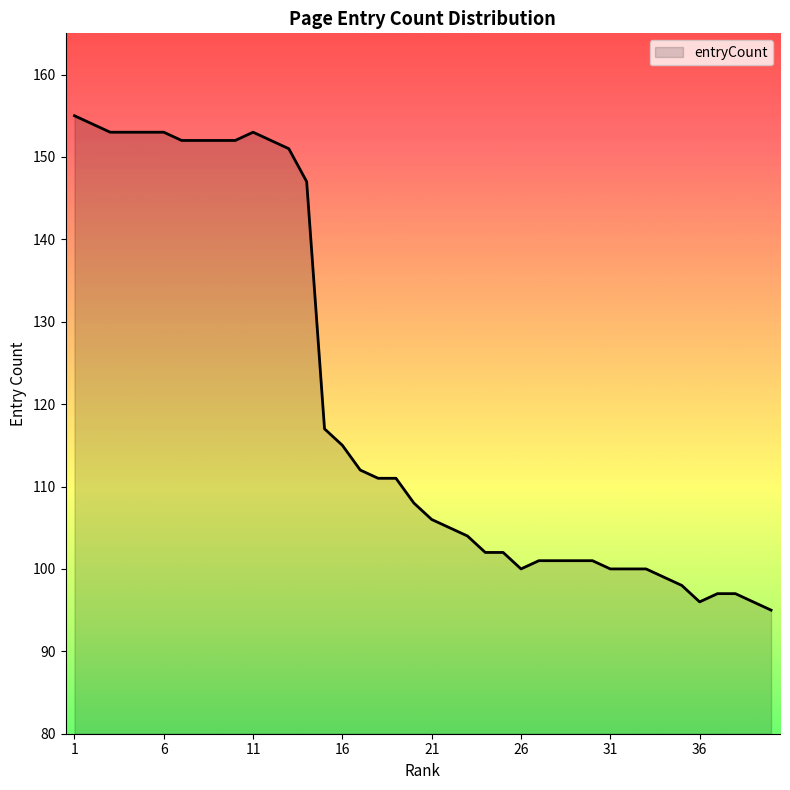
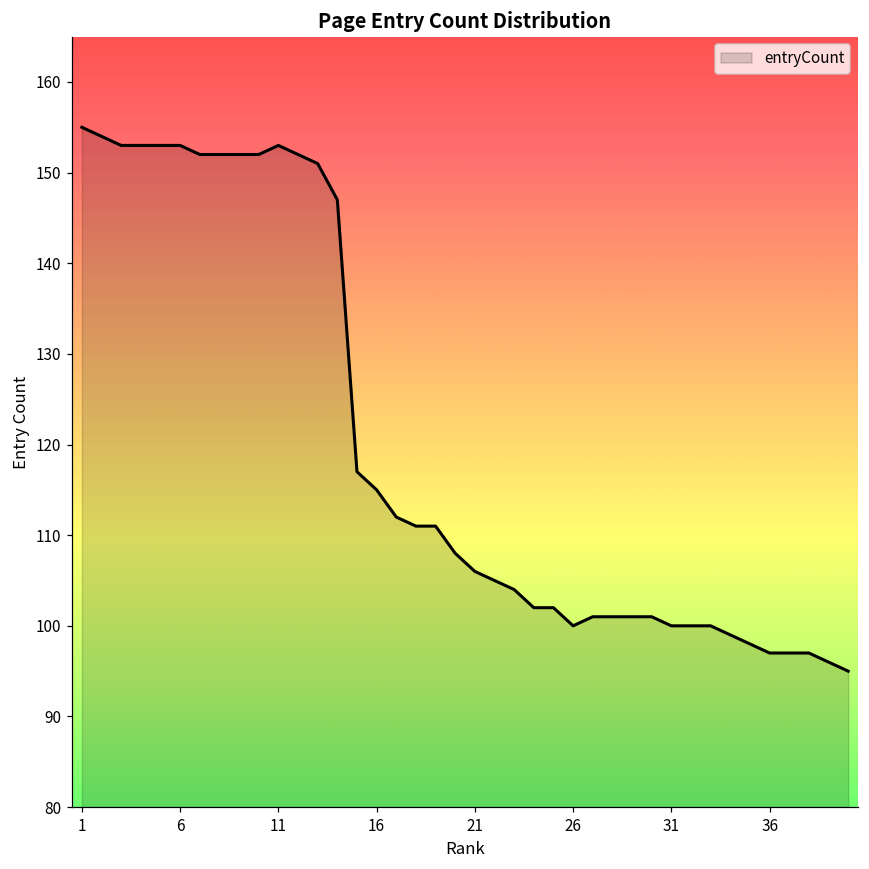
36: 96 -> 97
